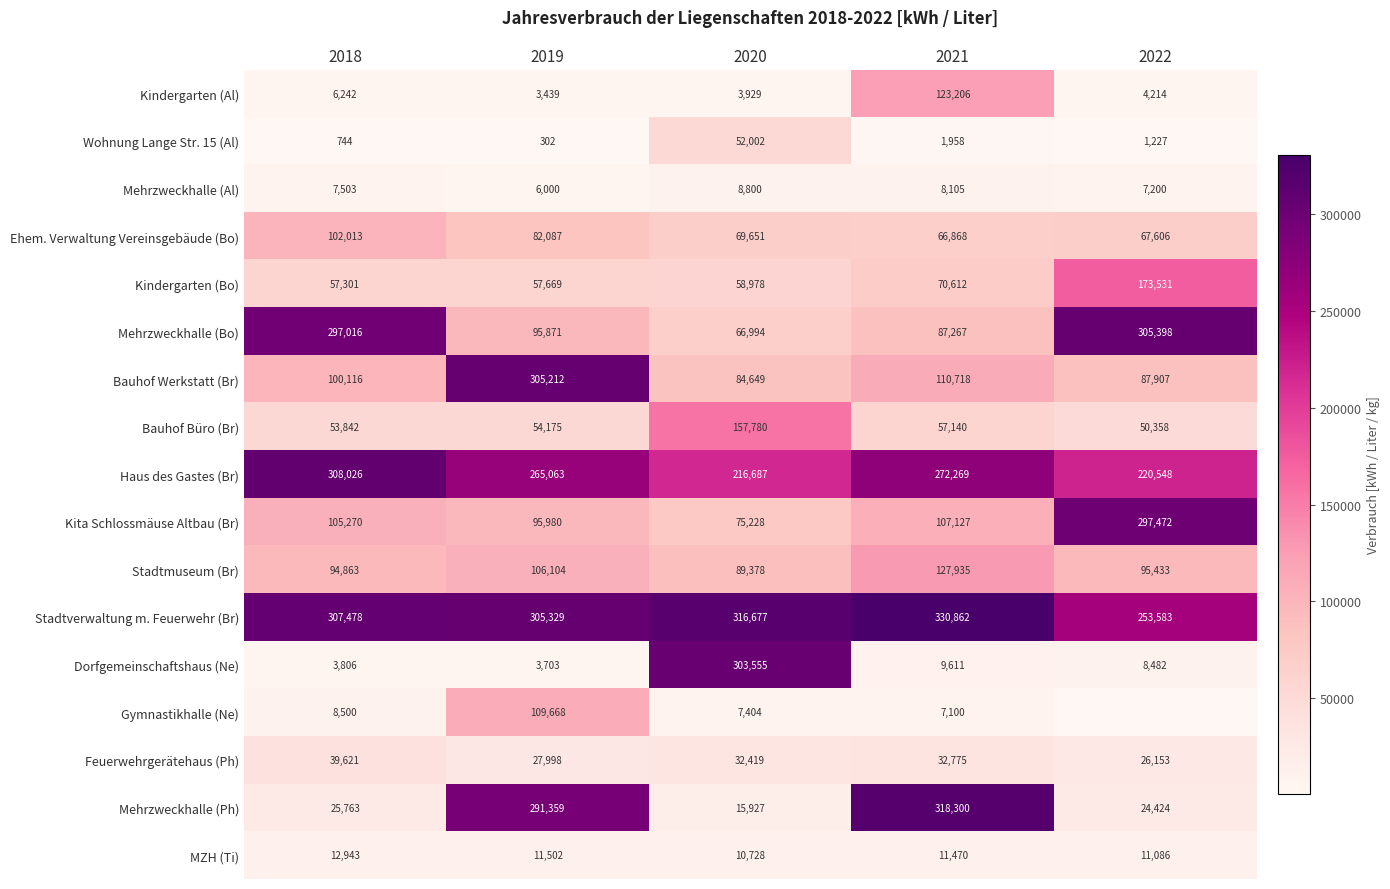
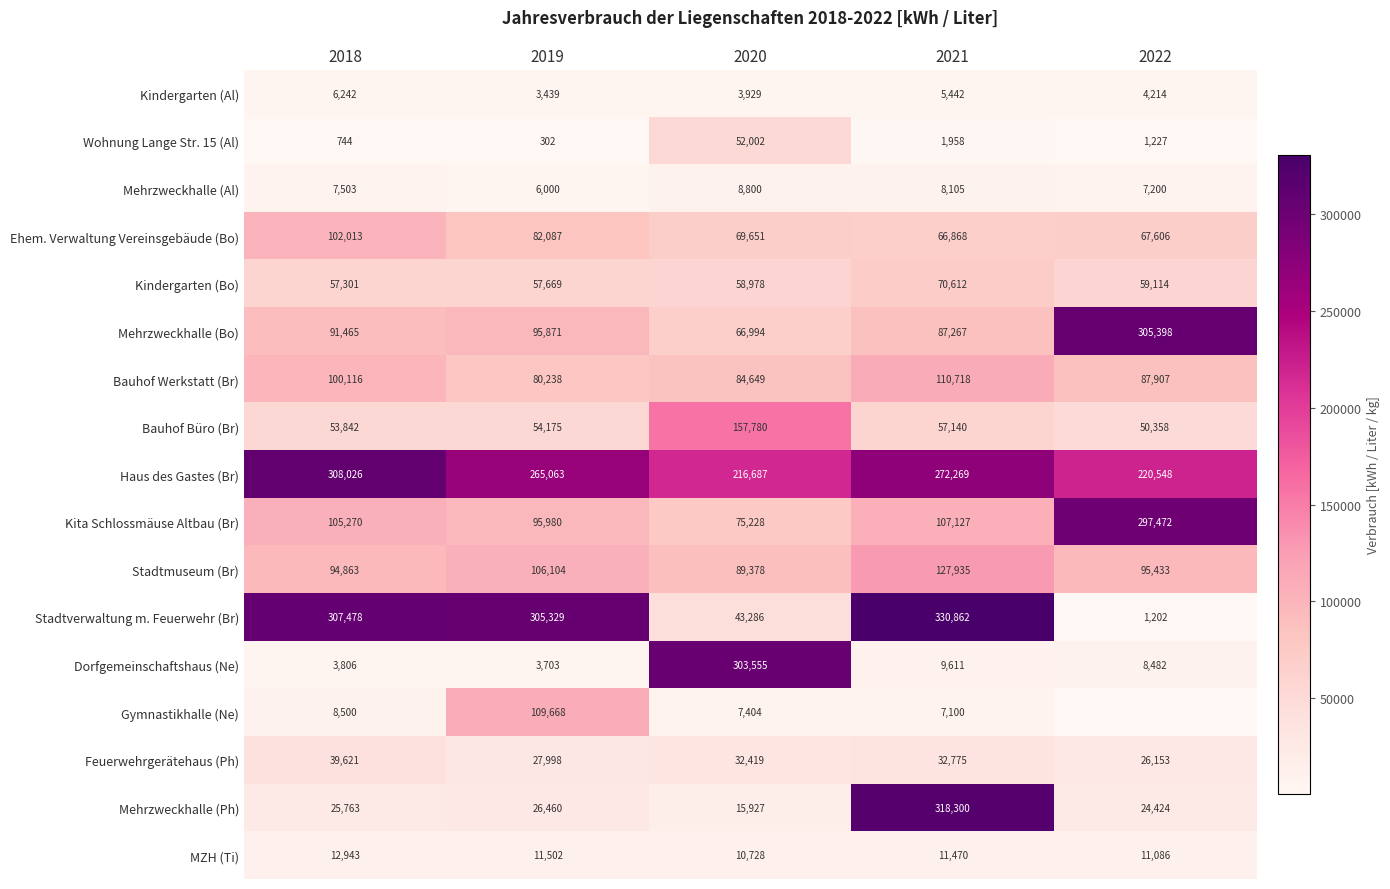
Kindergarten (Al), 2021: 123,206 -> 5,442
Kindergarten (Bo), 2022: 173,531 -> 59,114
Mehrzweckhalle (Bo), 2018: 297,016 -> 91,465
Bauhof Werkstatt (Br), 2019: 305,212 -> 80,238
Stadtverwaltung m. Feuerwehr (Br), 2020: 316,677 -> 43,286
Stadtverwaltung m. Feuerwehr (Br), 2022: 253,583 -> 1,202
Mehrzweckhalle (Ph), 2019: 291,359 -> 26,460
